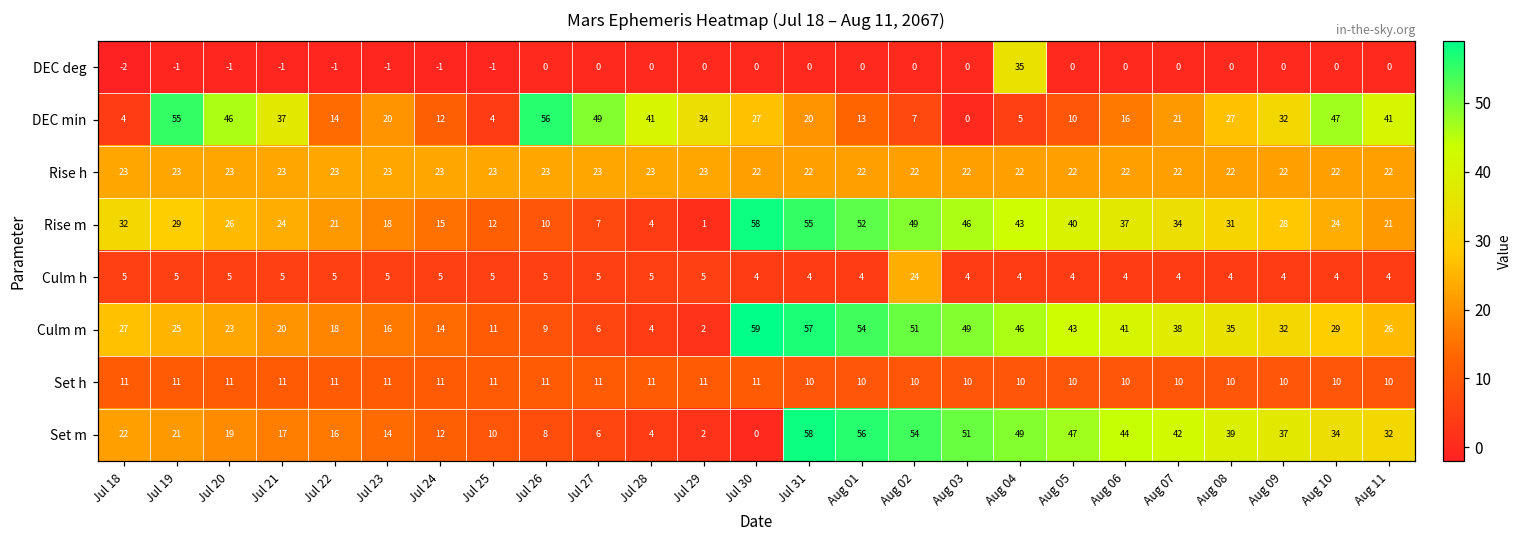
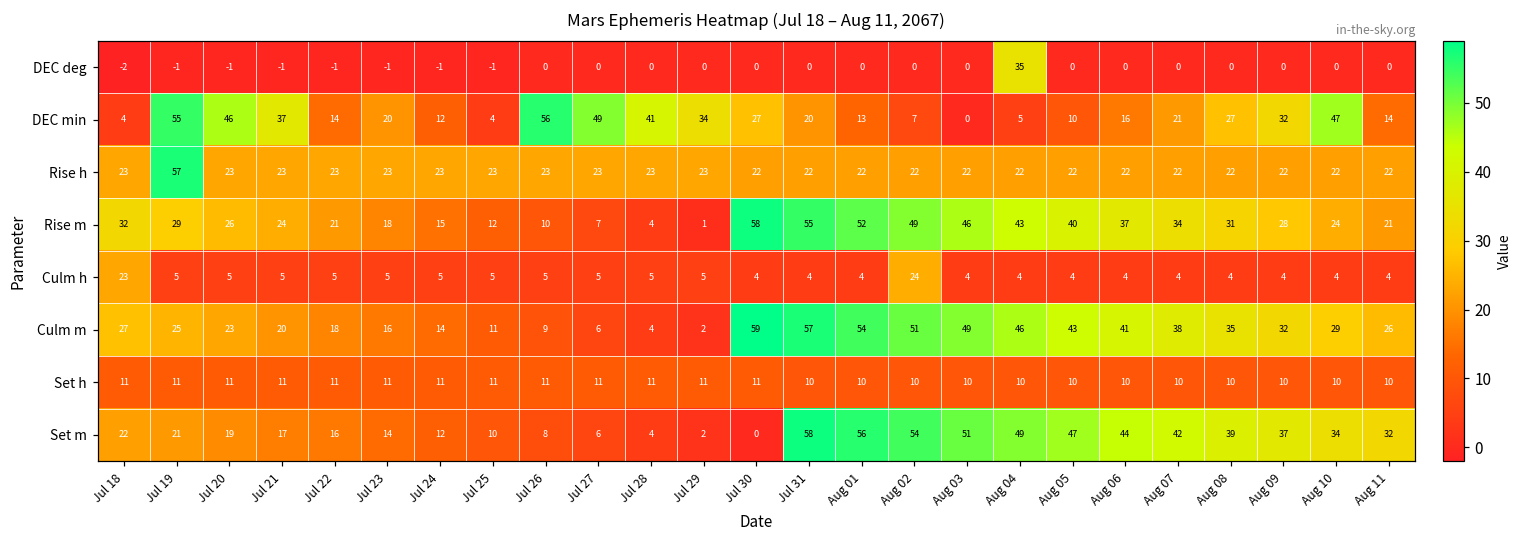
DEC min, Aug 11: 41 -> 14
Rise h, Jul 19: 23 -> 57
Culm h, Jul 18: 5 -> 23
